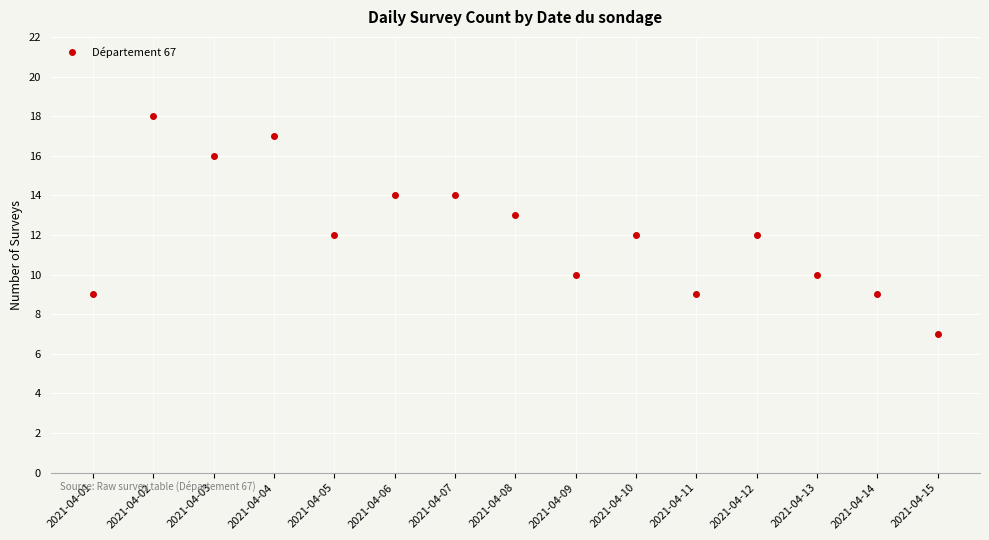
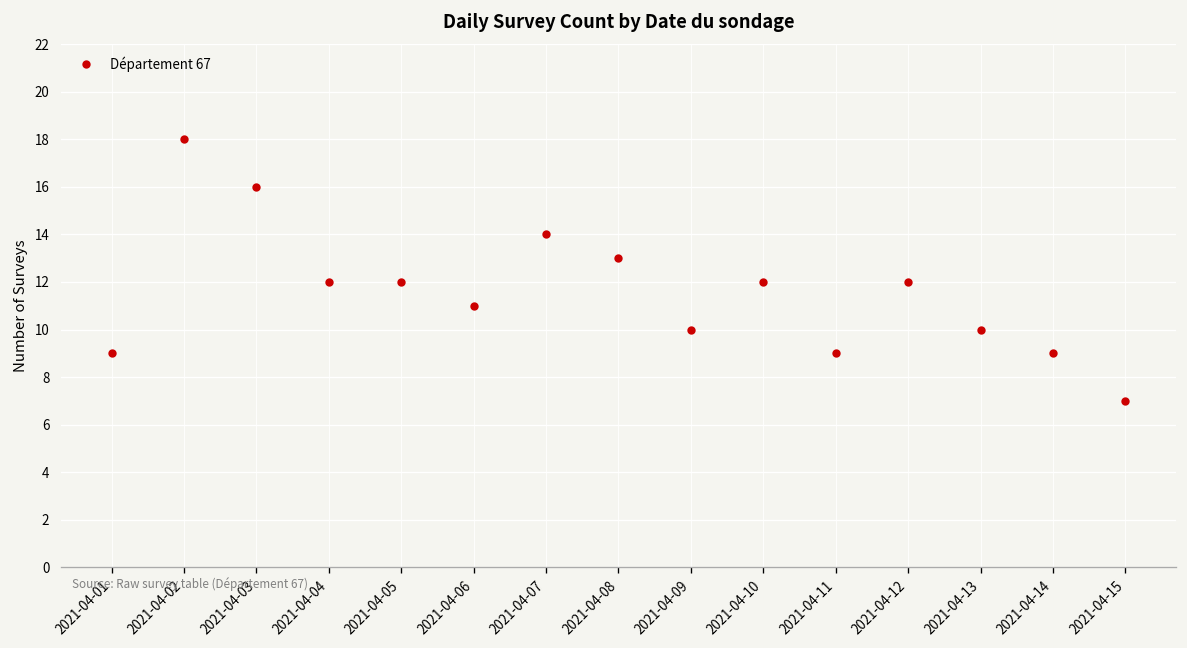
2021-04-04: 17 -> 12
2021-04-06: 14 -> 11
